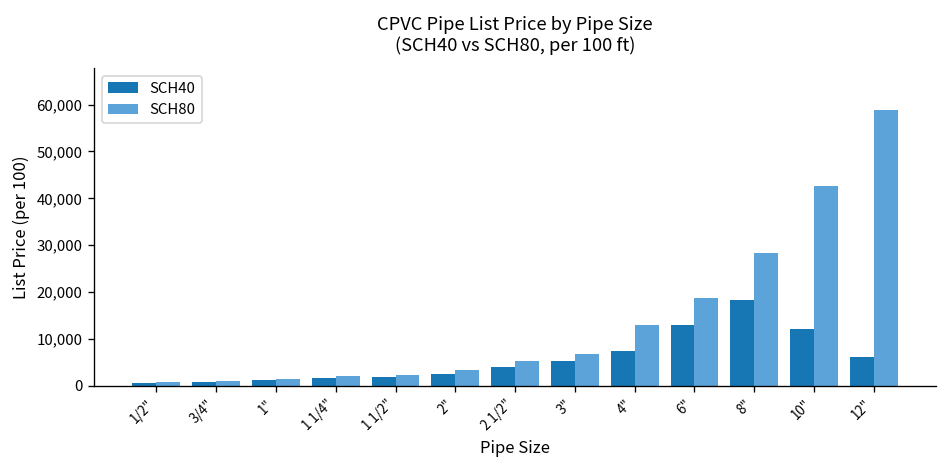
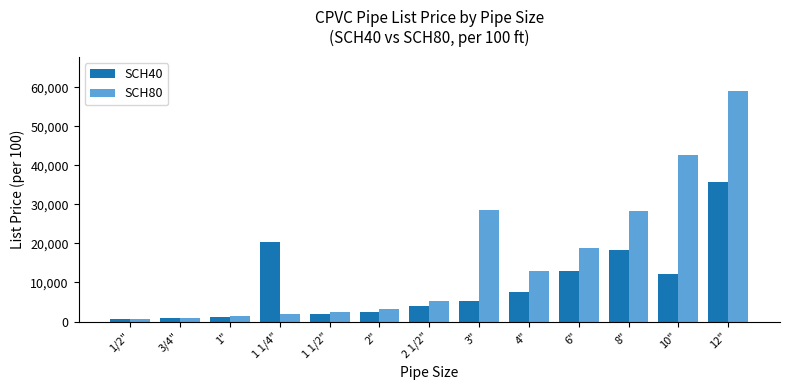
SCH40, 1 1/4": 2,000 -> 20,000
SCH80, 3": 7,000 -> 29,000
SCH40, 12": 6,000 -> 36,000
